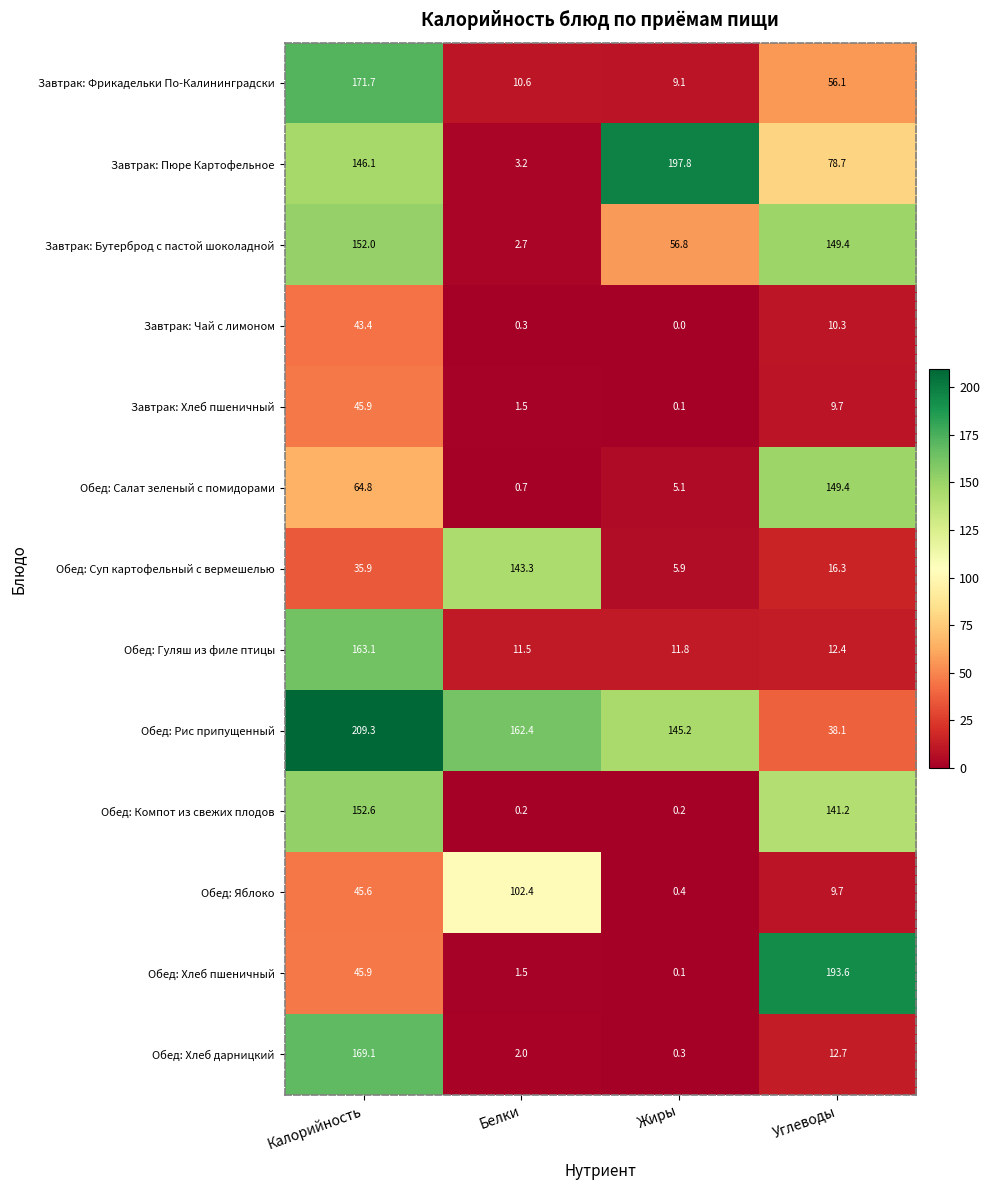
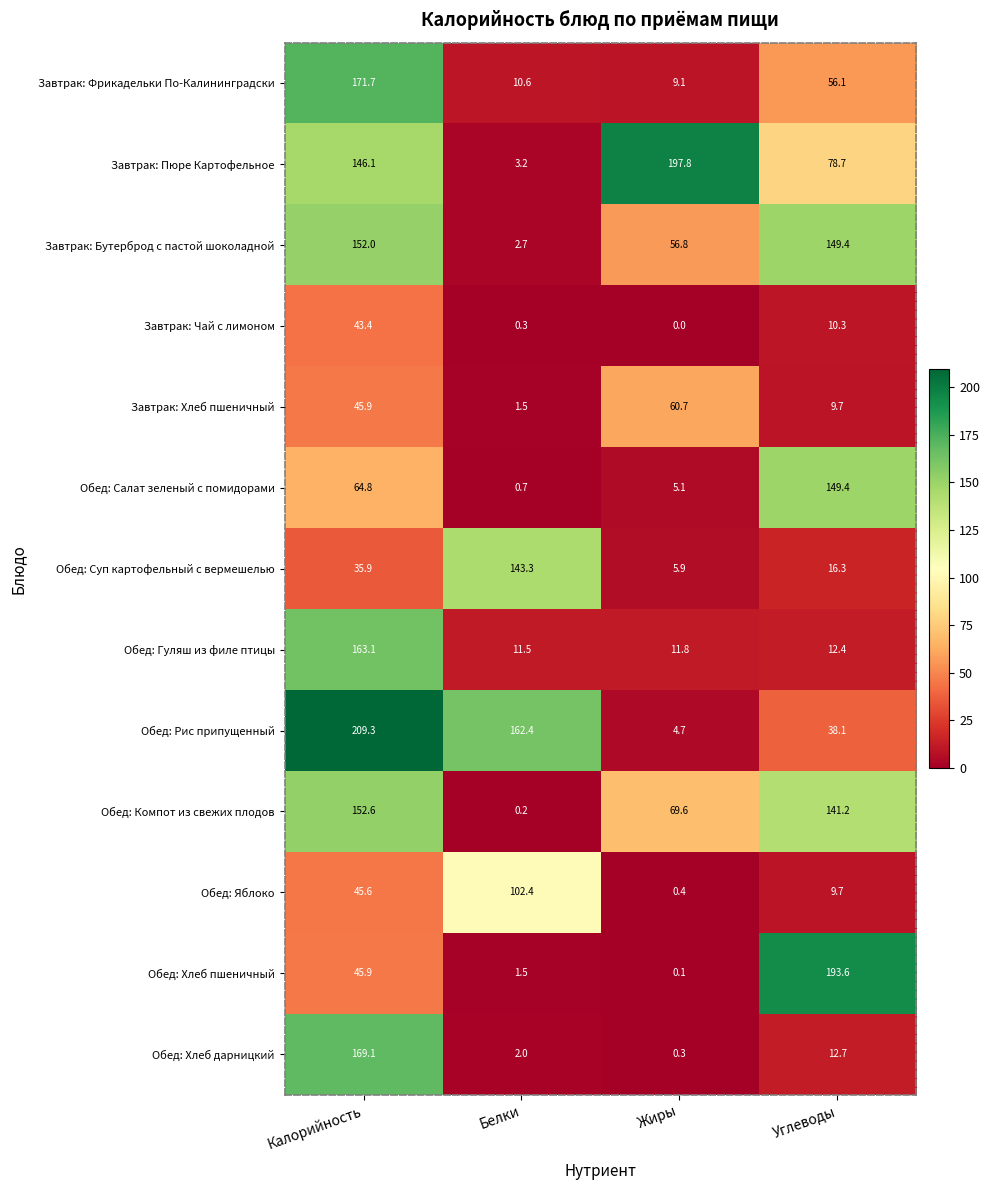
Завтрак: Хлеб пшеничный, Жиры: 0.1 -> 60.7
Обед: Рис припущенный, Жиры: 145.2 -> 4.7
Обед: Компот из свежих плодов, Жиры: 0.2 -> 69.6
